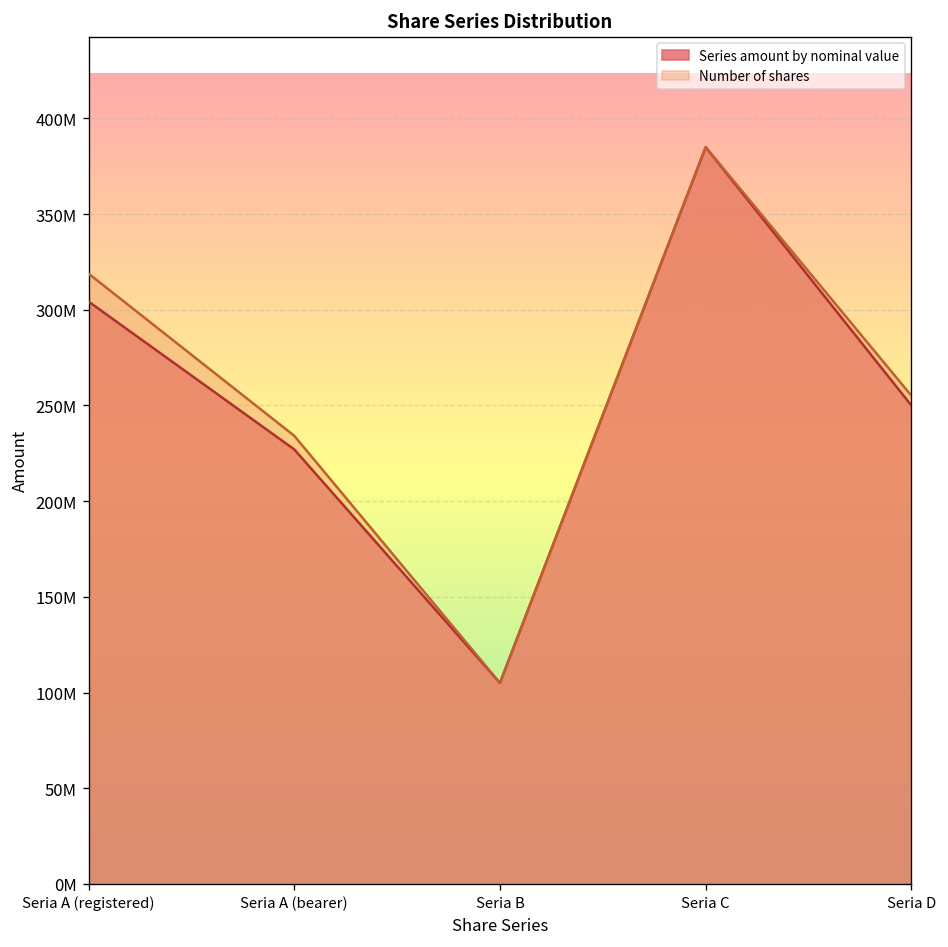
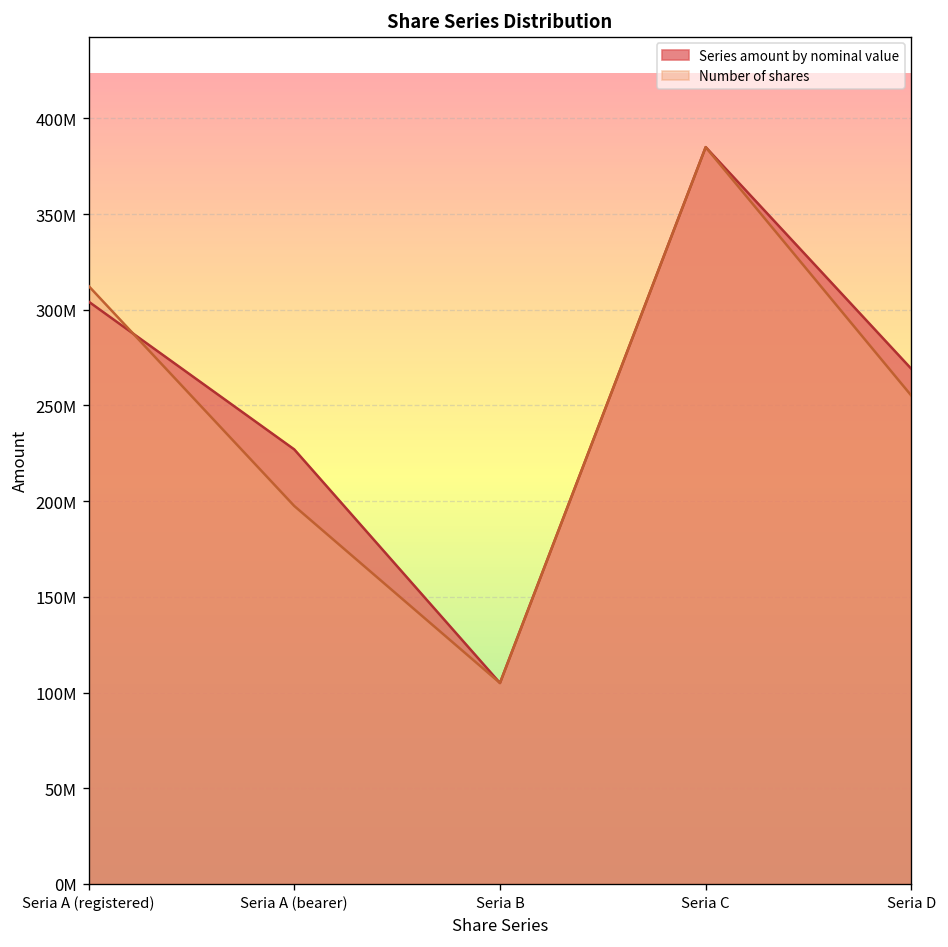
Number of shares, Seria A (registered): 319000000 -> 313000000
Number of shares, Seria A (bearer): 234000000 -> 198000000
Series amount by nominal value, Seria D: 250000000 -> 269000000
